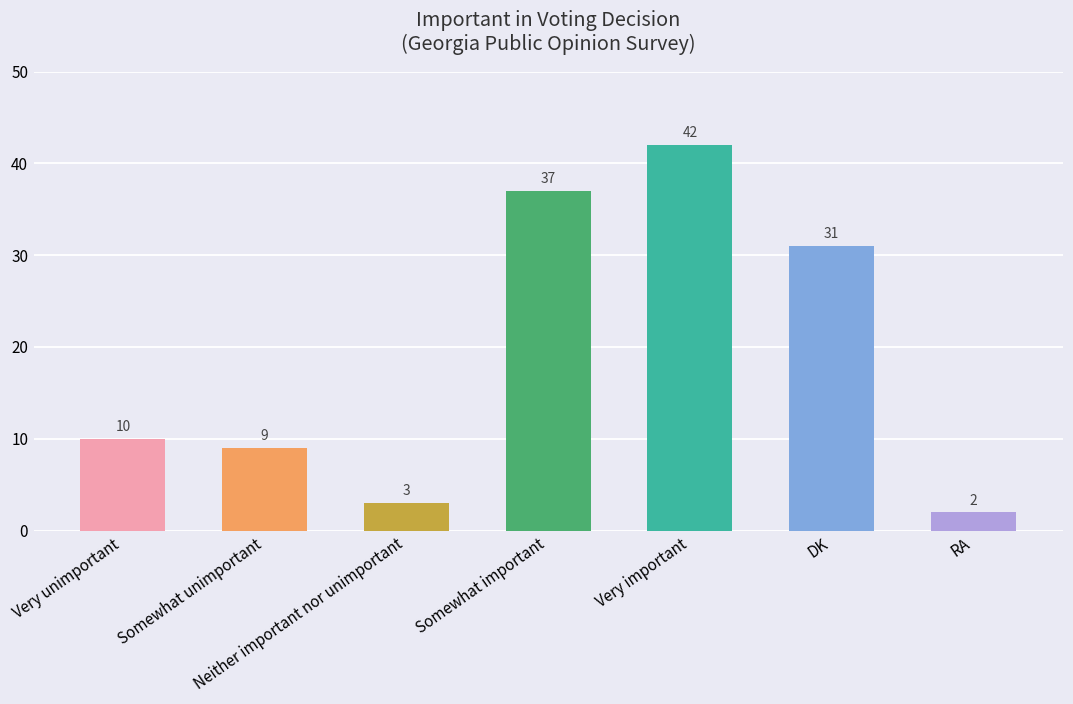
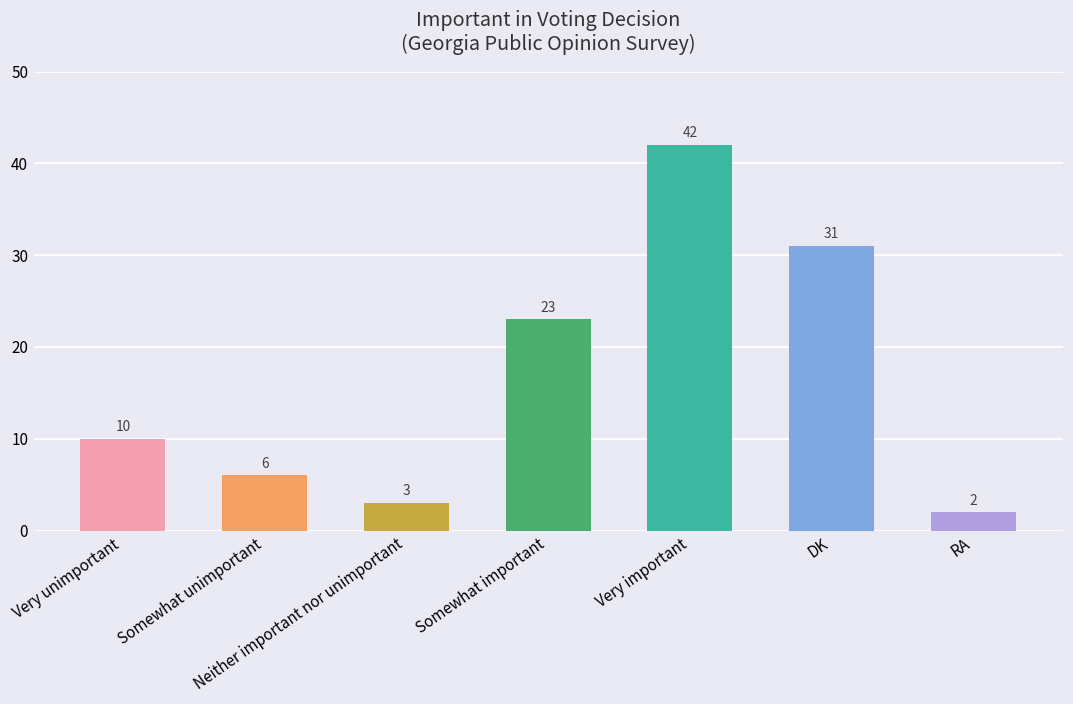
Somewhat unimportant: 9 -> 6
Somewhat important: 37 -> 23
